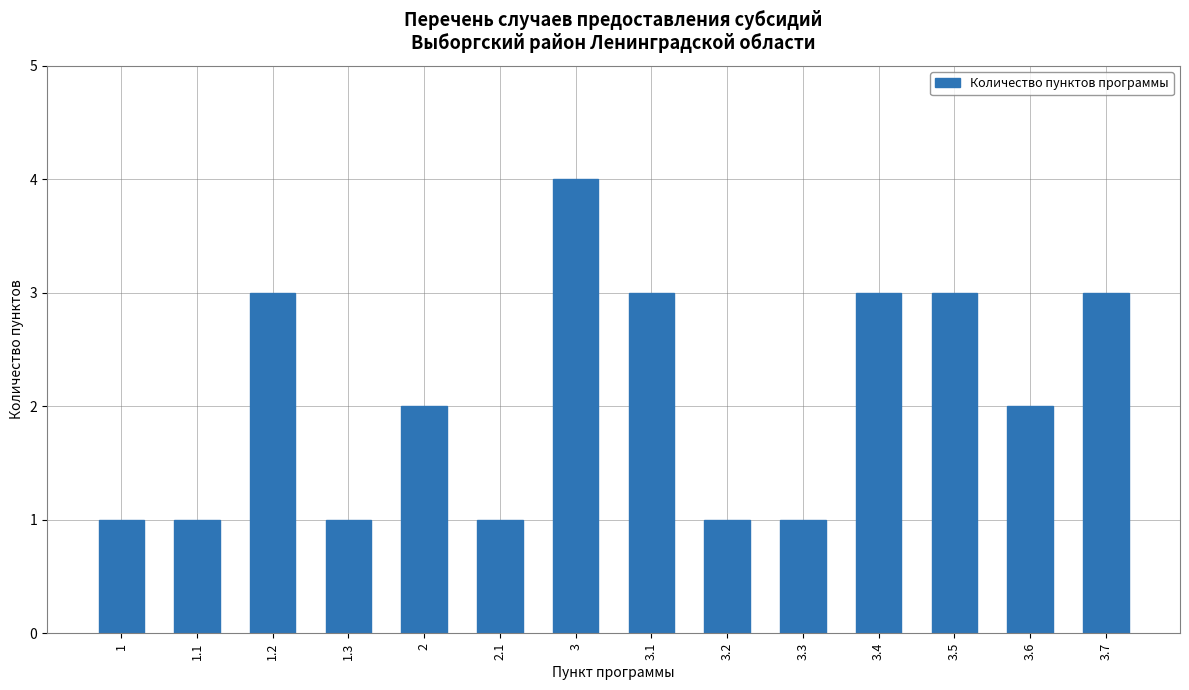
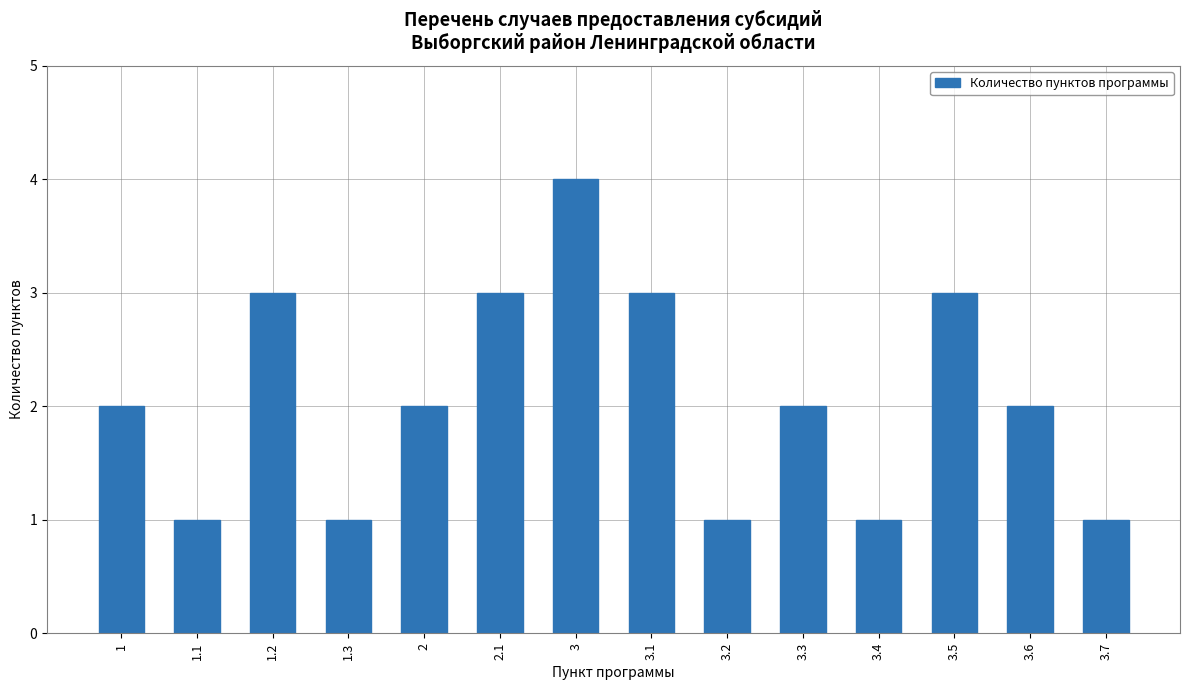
1: 1 -> 2
2.1: 1 -> 3
3.3: 1 -> 2
3.4: 3 -> 1
3.7: 3 -> 1
